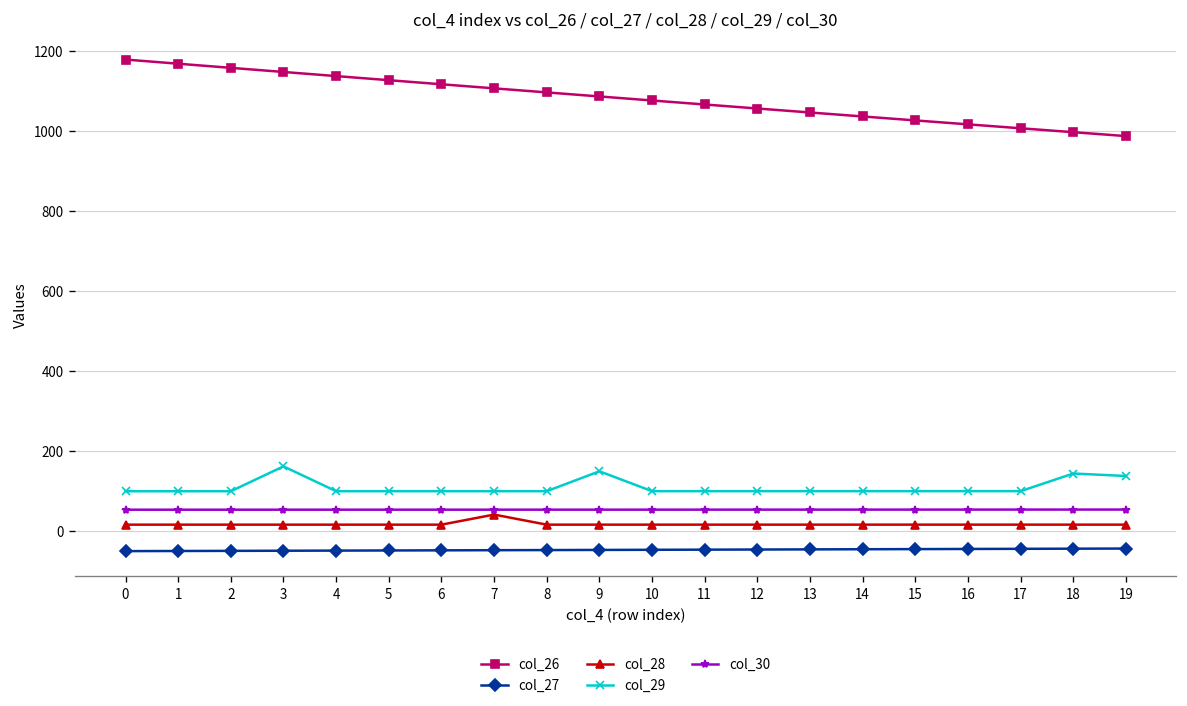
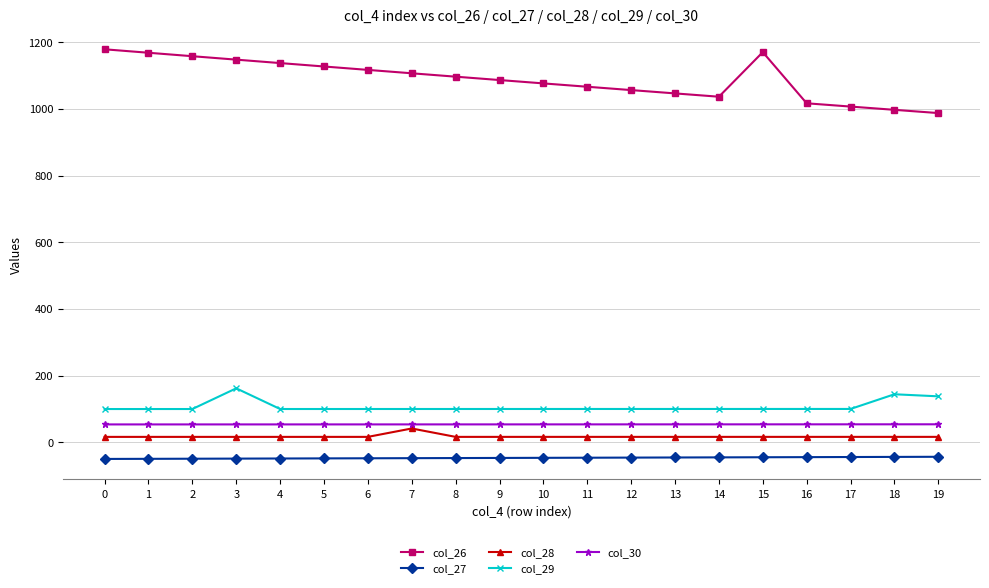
col_29, 9: 150 -> 100
col_26, 15: 1030 -> 1170
